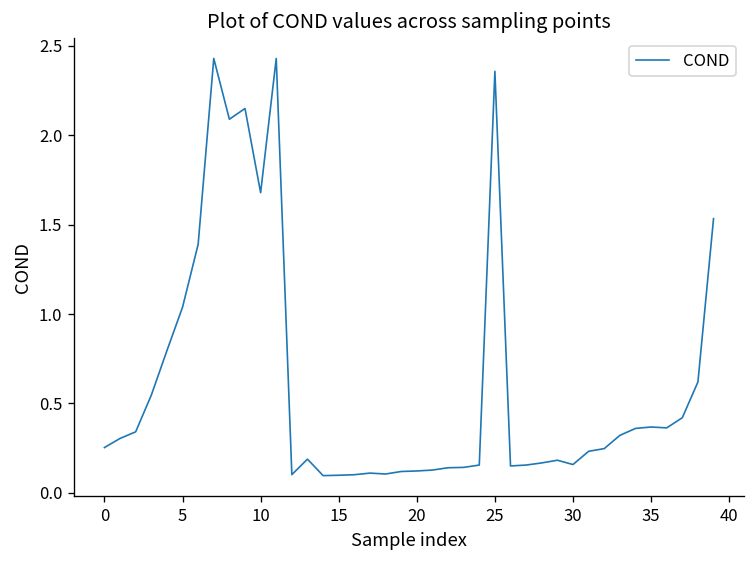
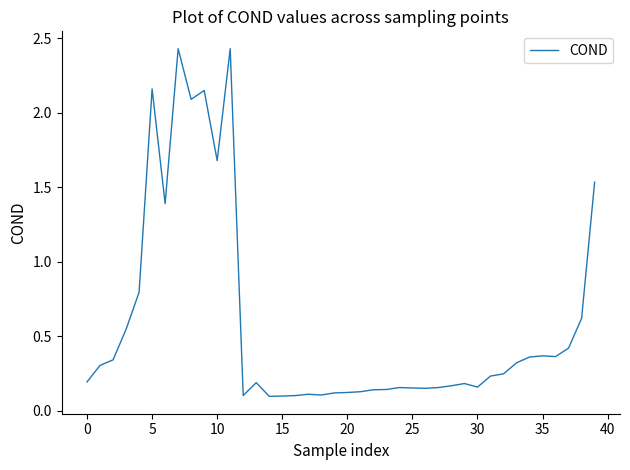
0: 0.25 -> 0.19
5: 1.04 -> 2.16
25: 2.36 -> 0.15
